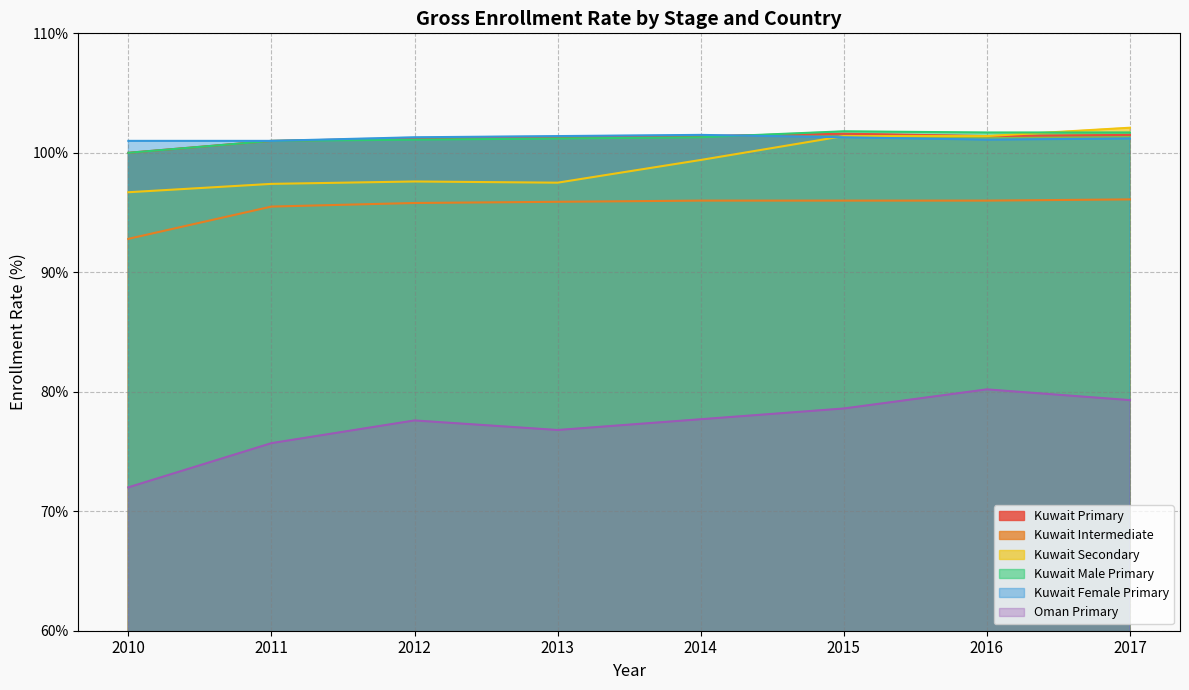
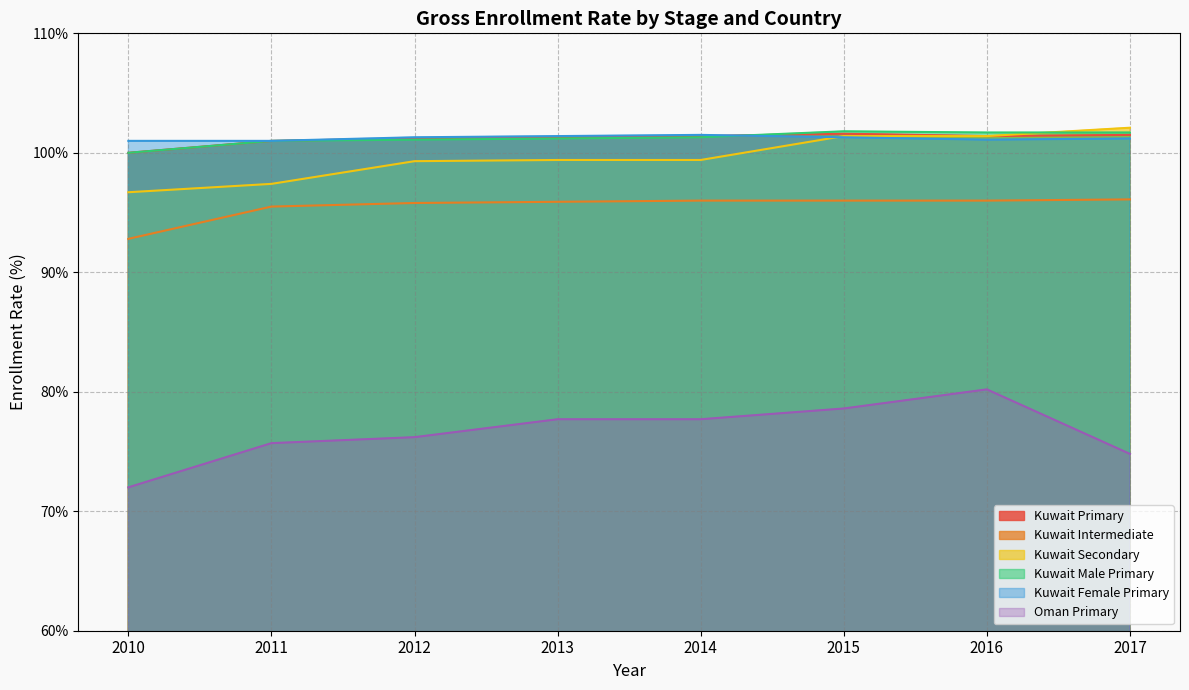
Kuwait Secondary, 2012: 97.6% -> 99.3%
Oman Primary, 2012: 77.6% -> 76.2%
Kuwait Secondary, 2013: 97.5% -> 99.4%
Oman Primary, 2013: 76.8% -> 77.7%
Oman Primary, 2017: 79.3% -> 74.8%
